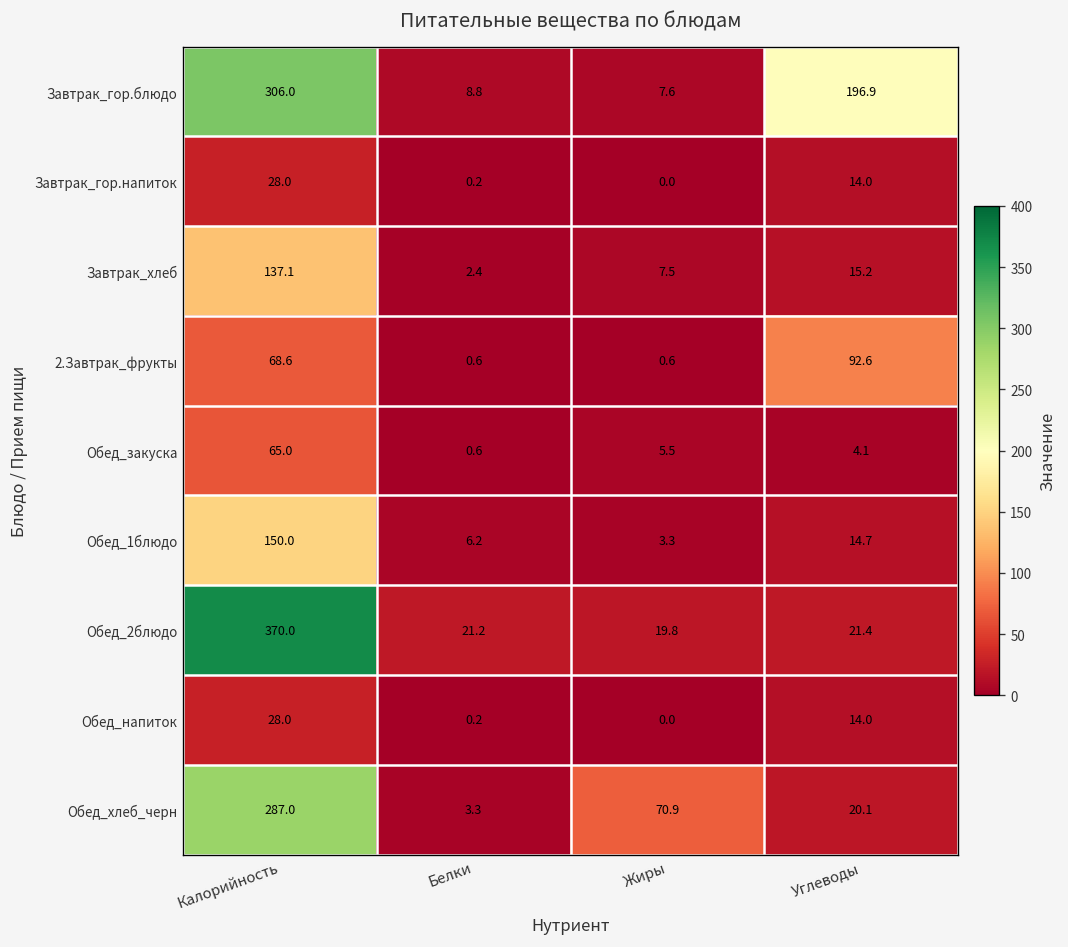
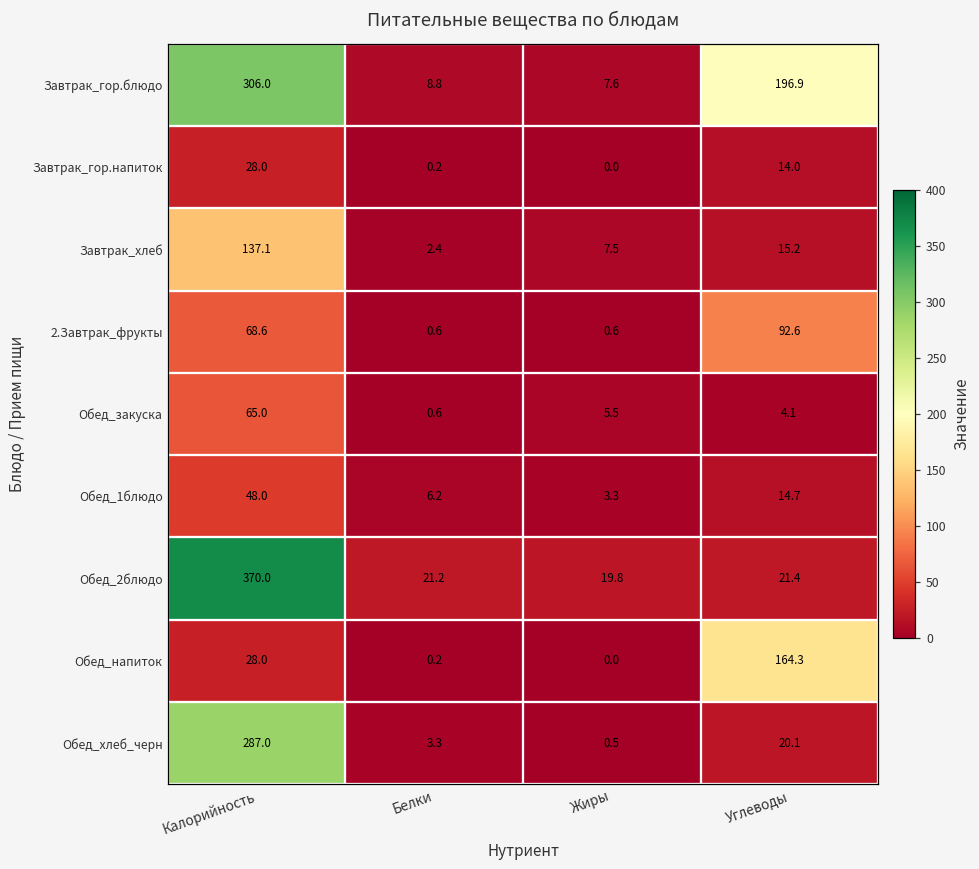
Обед_1блюдо, Калорийность: 150.0 -> 48.0
Обед_напиток, Углеводы: 14.0 -> 164.3
Обед_хлеб_черн, Жиры: 70.9 -> 0.5
